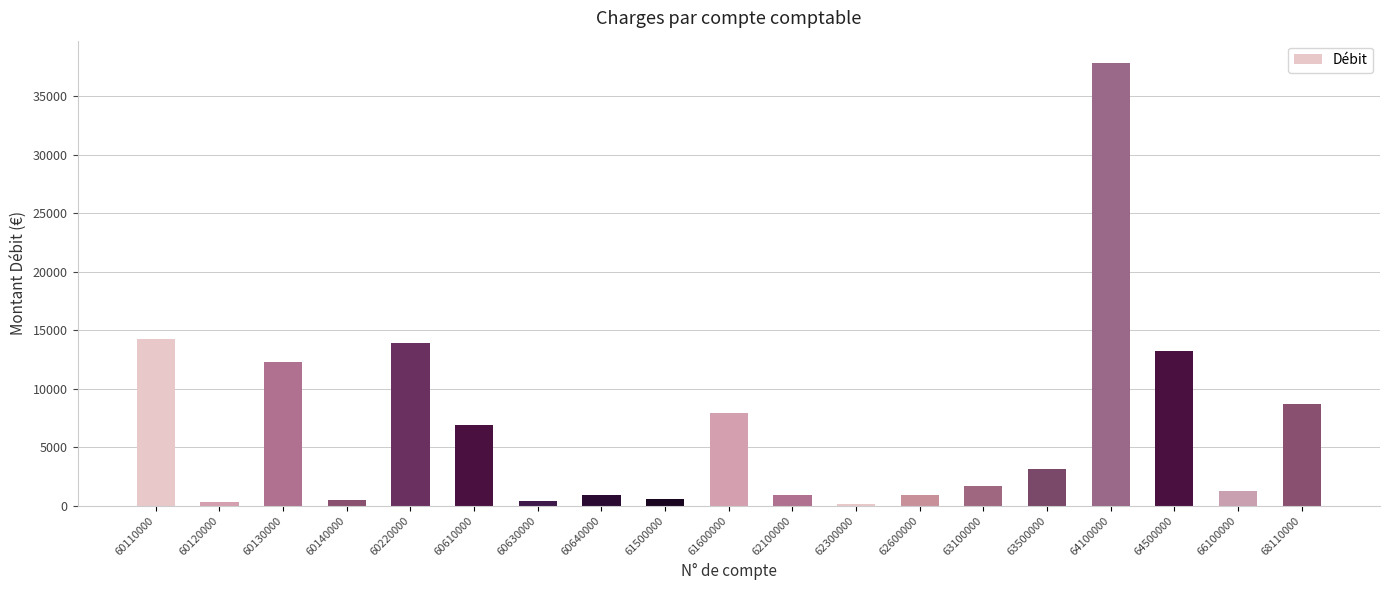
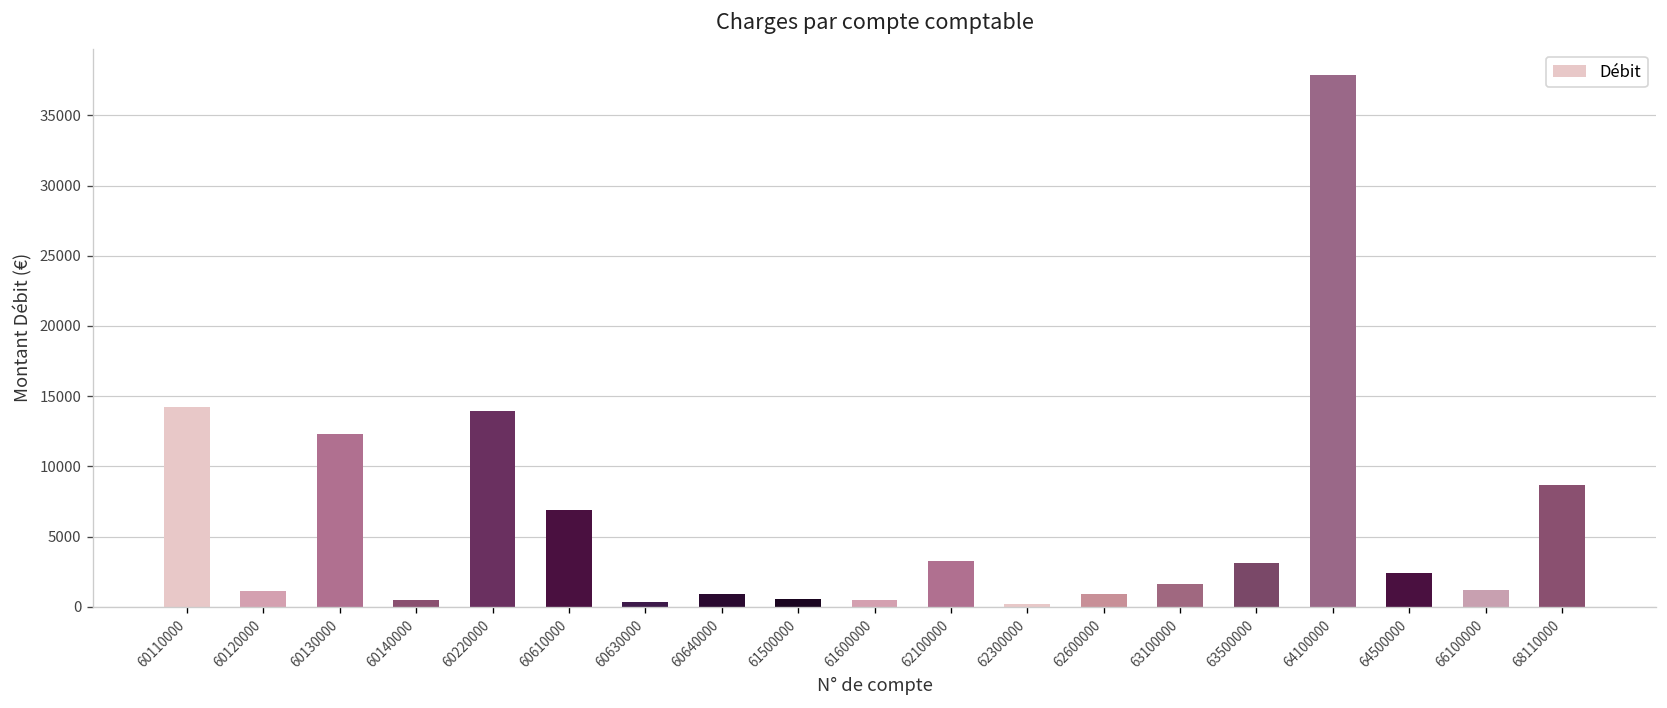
60120000: 300 -> 1100
61600000: 7900 -> 500
62100000: 900 -> 3300
64500000: 13200 -> 2400
